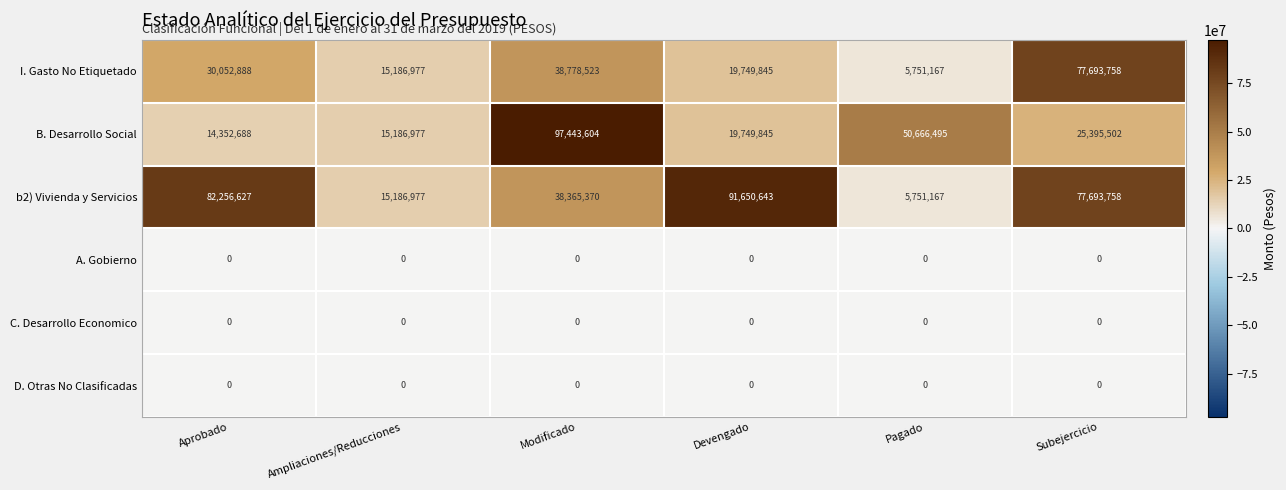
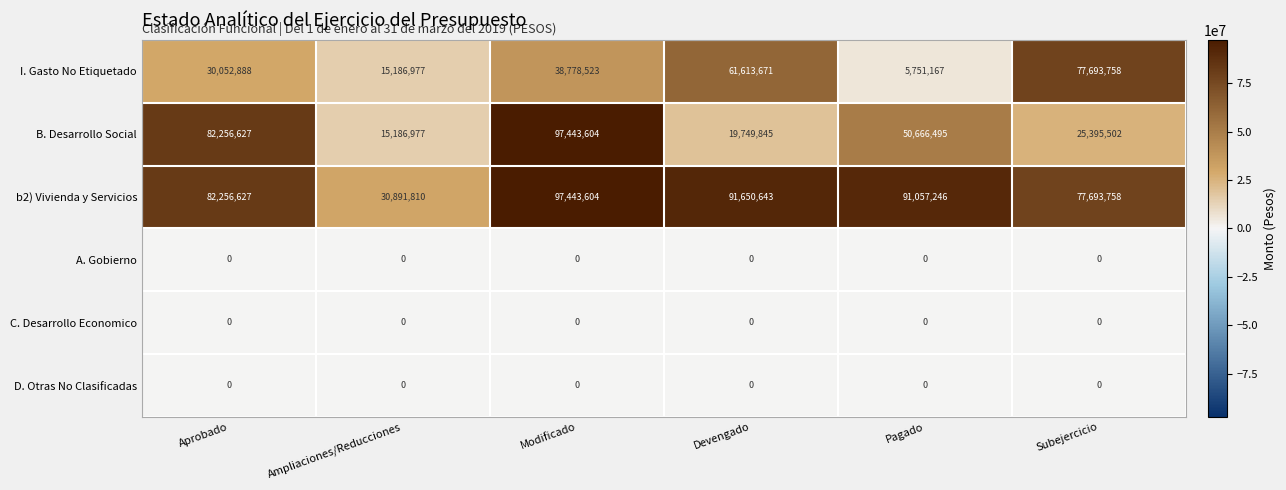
I. Gasto No Etiquetado, Devengado: 19,749,845 -> 61,613,671
B. Desarrollo Social, Aprobado: 14,352,688 -> 82,256,627
b2) Vivienda y Servicios, Ampliaciones/Reducciones: 15,186,977 -> 30,891,810
b2) Vivienda y Servicios, Modificado: 38,365,370 -> 97,443,604
b2) Vivienda y Servicios, Pagado: 5,751,167 -> 91,057,246
